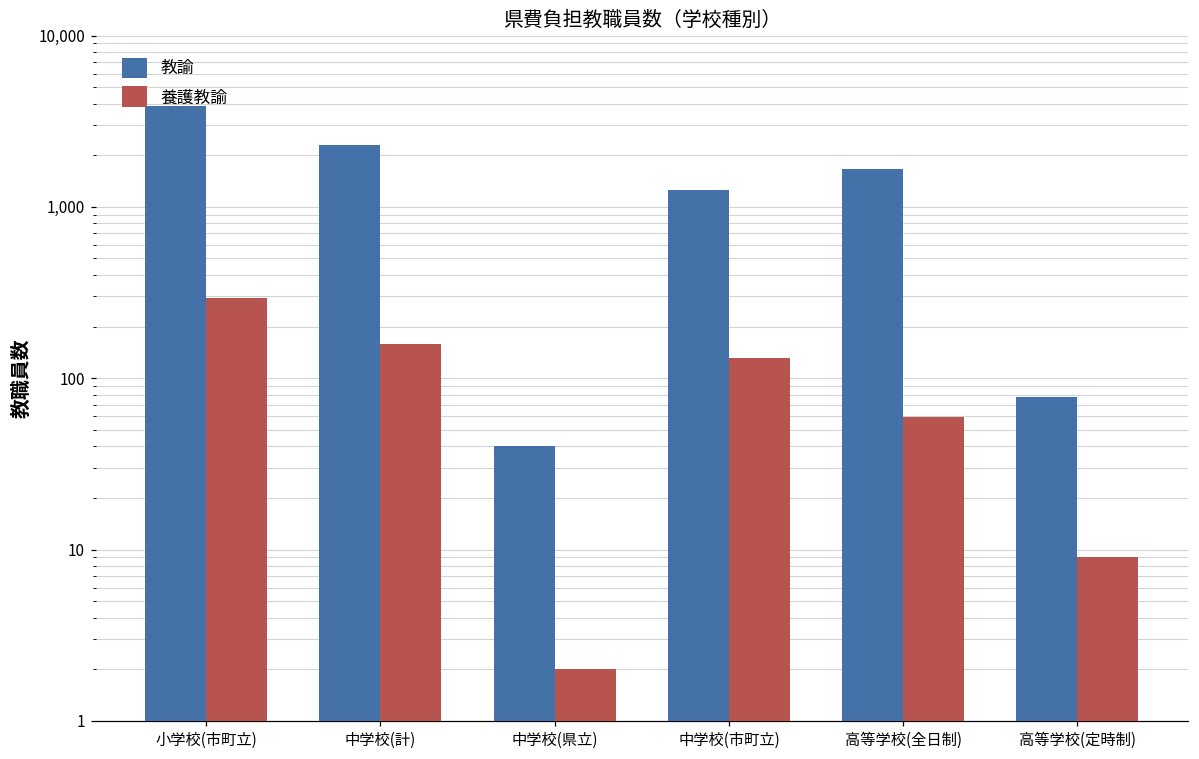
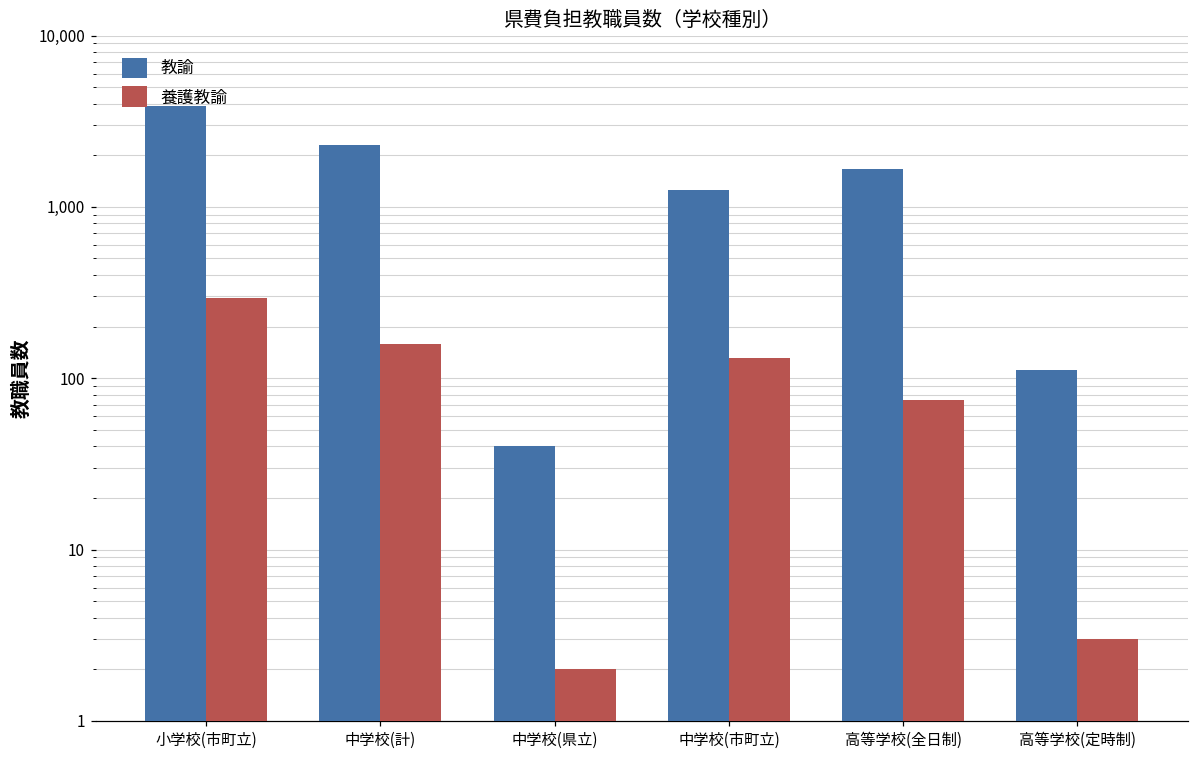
養護教諭, 高等学校(全日制): 59 -> 80
教諭, 高等学校(定時制): 80 -> 110
養護教諭, 高等学校(定時制): 9 -> 3
